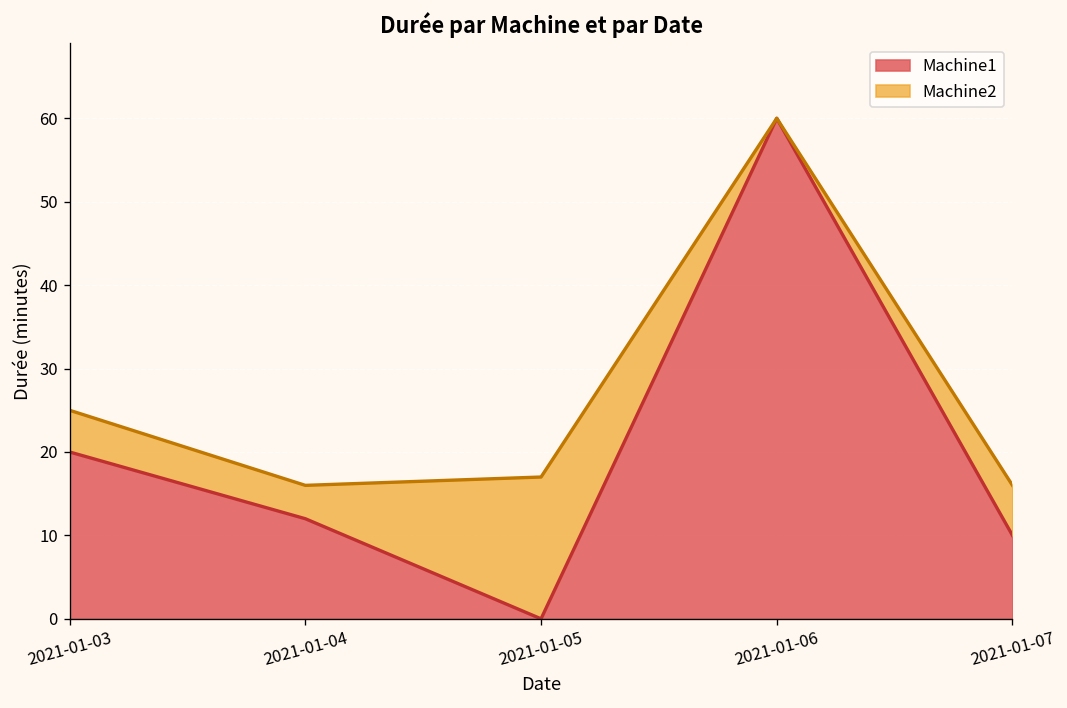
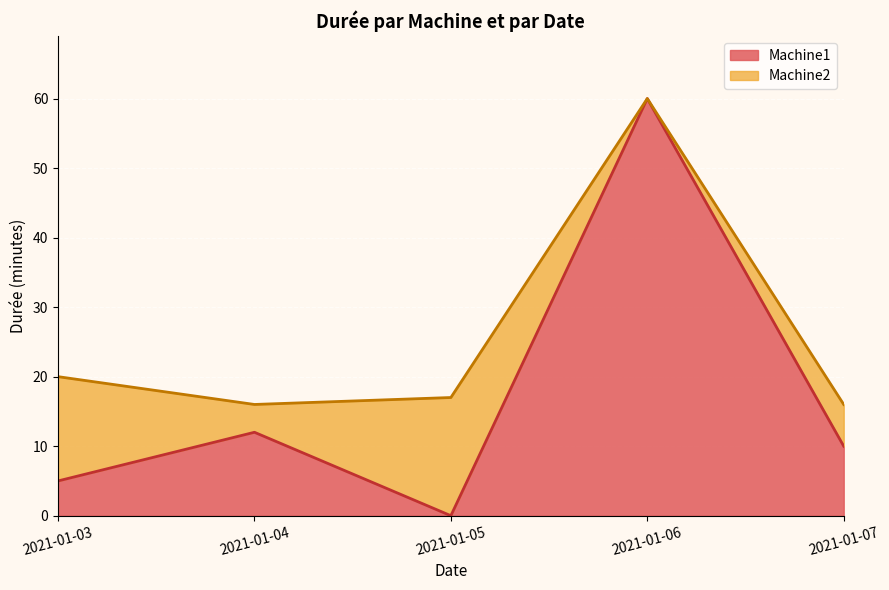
Machine1, 2021-01-03: 20 -> 5
Machine2, 2021-01-03: 5 -> 15
